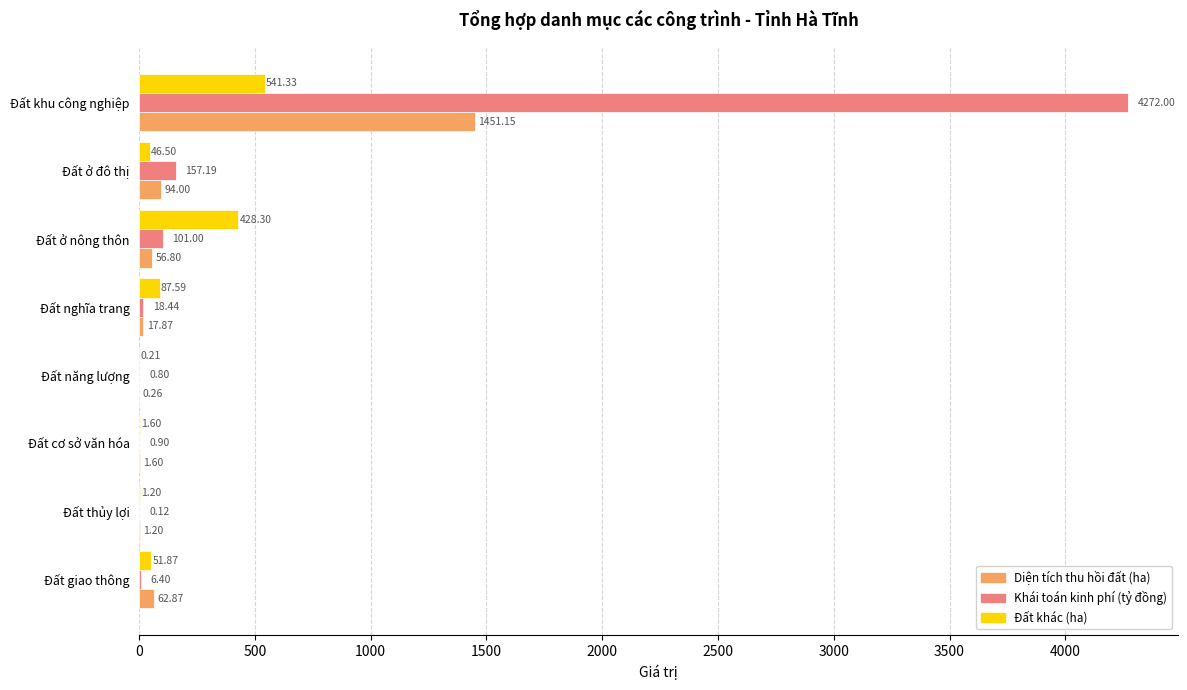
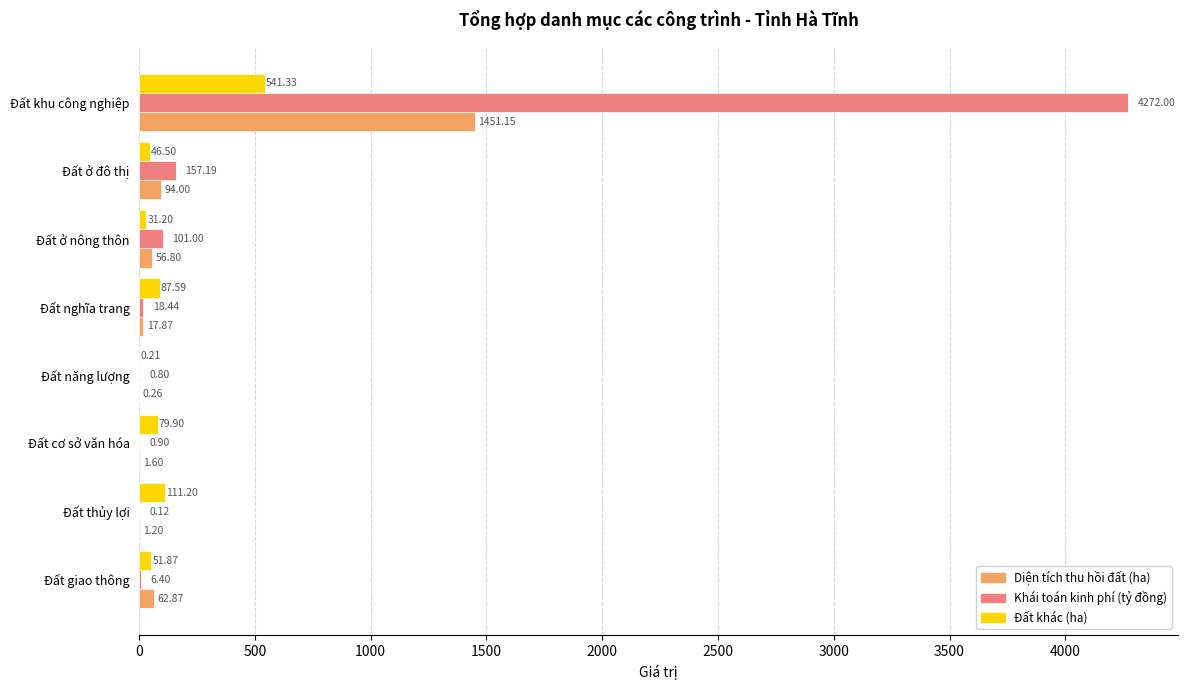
Đất khác (ha), Đất ở nông thôn: 428.30 -> 31.20
Đất khác (ha), Đất cơ sở văn hóa: 1.60 -> 79.90
Đất khác (ha), Đất thủy lợi: 1.20 -> 111.20
